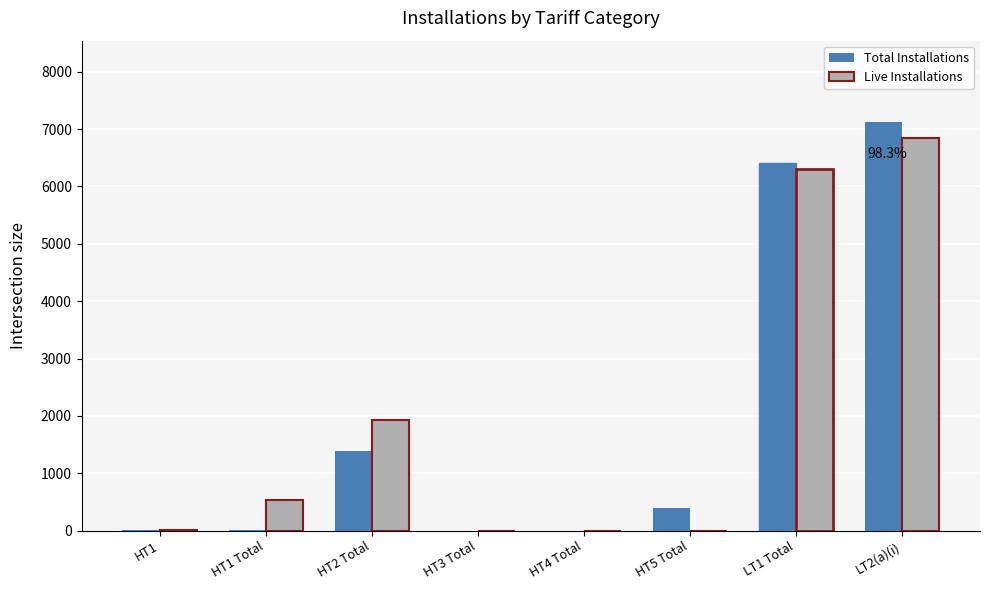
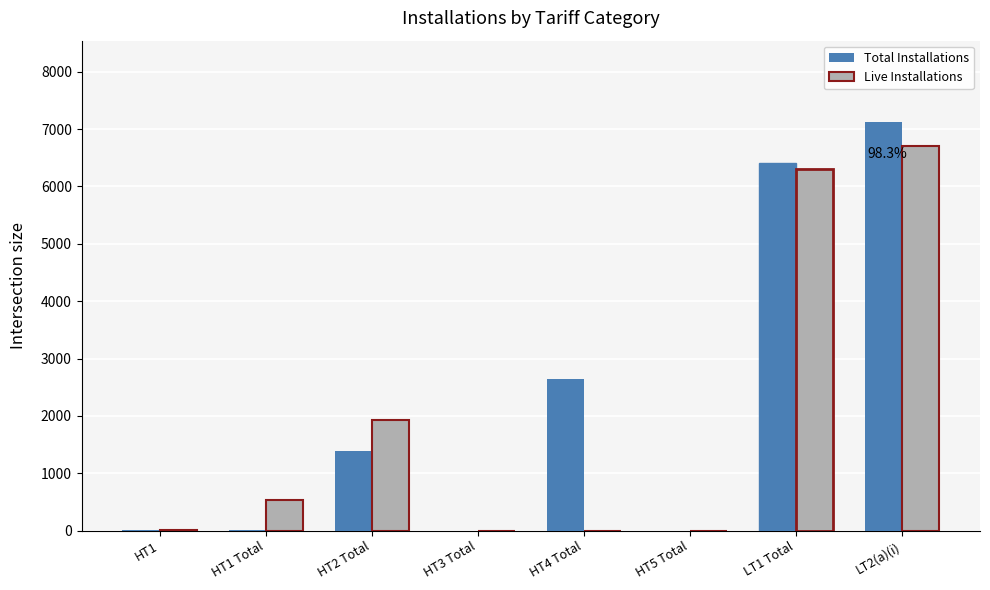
Total Installations, HT4 Total: 0 -> 2600
Total Installations, HT5 Total: 400 -> 0
Live Installations, LT2(a)(i): 6800 -> 6700
